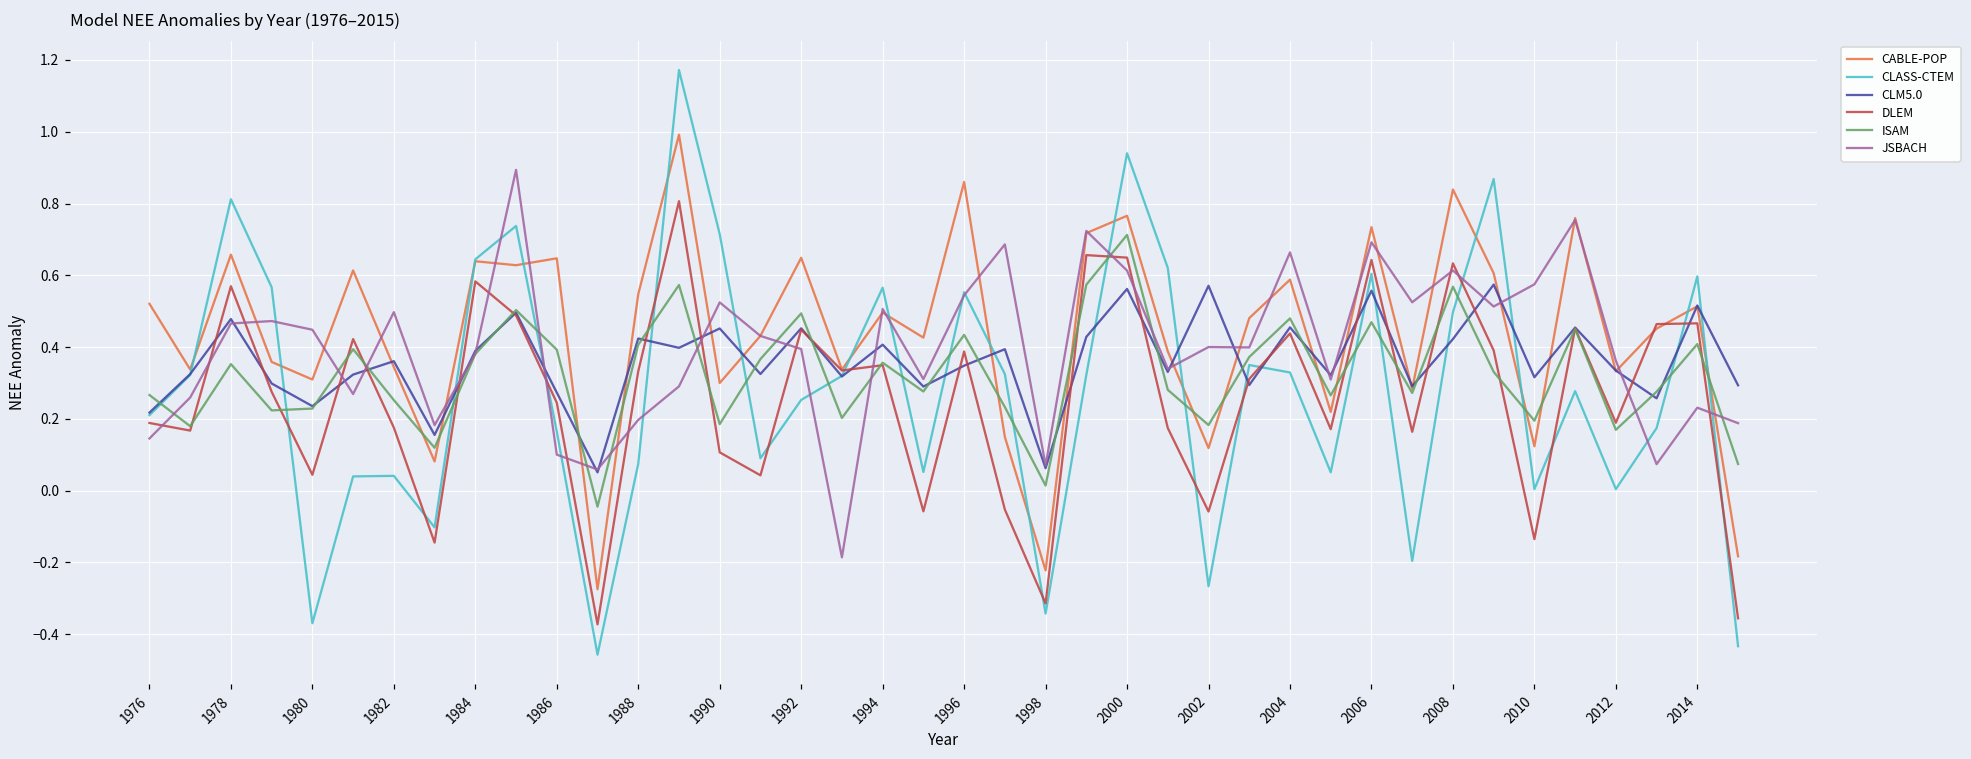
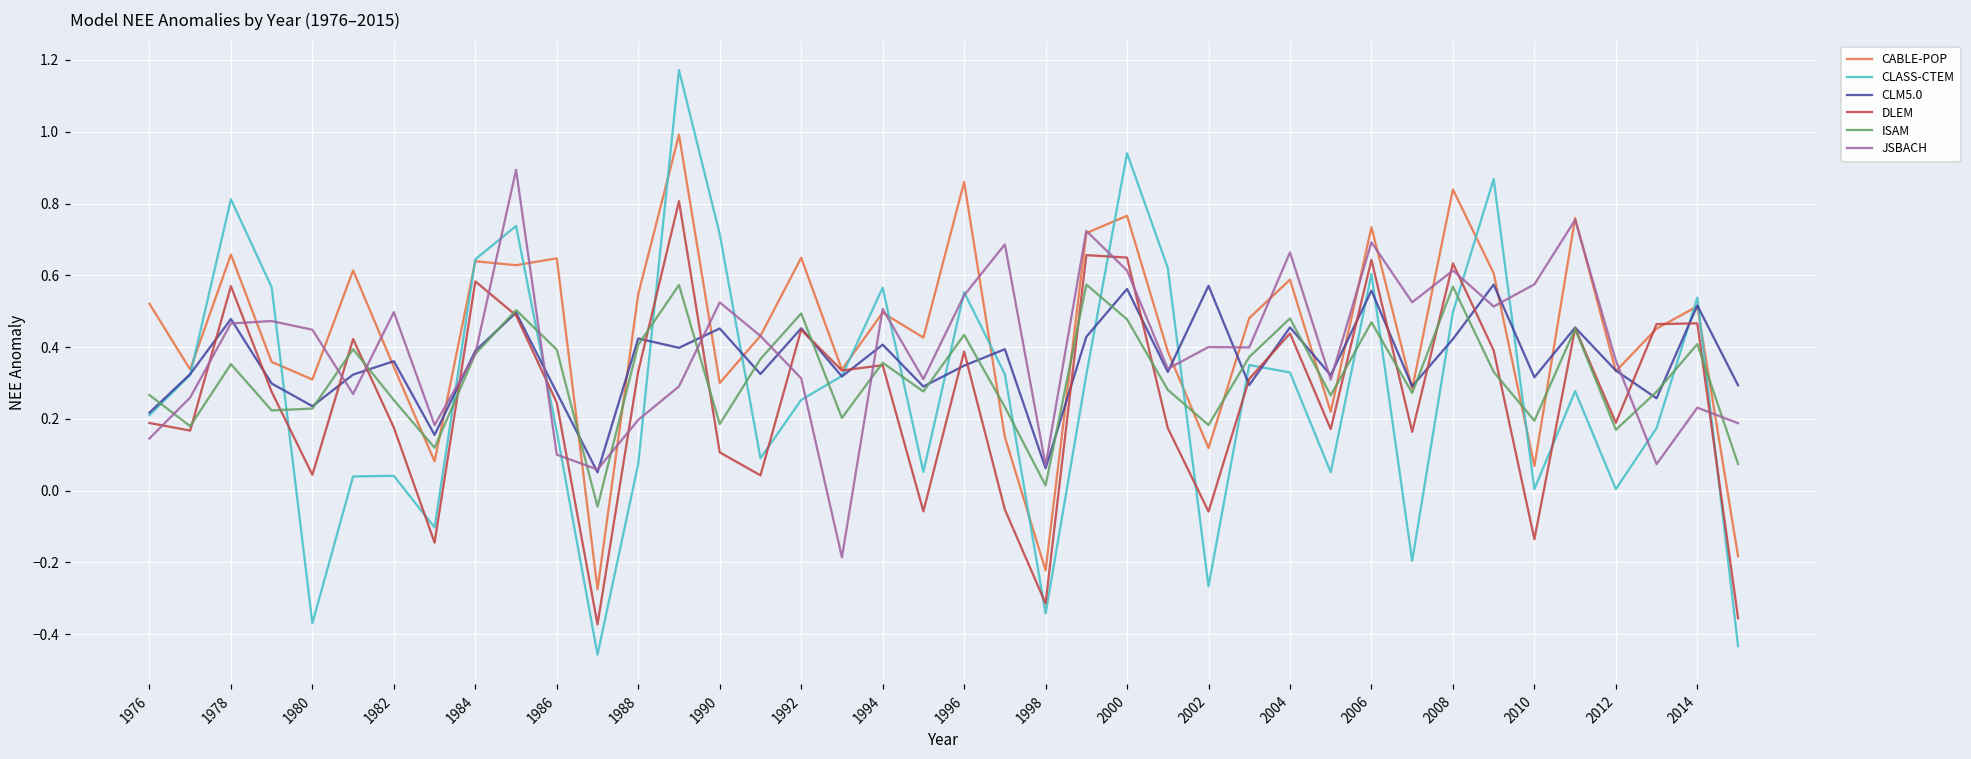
JSBACH, 1992: 0.39 -> 0.31
ISAM, 2000: 0.71 -> 0.48
CABLE-POP, 2010: 0.12 -> 0.07
CLASS-CTEM, 2014: 0.60 -> 0.54
